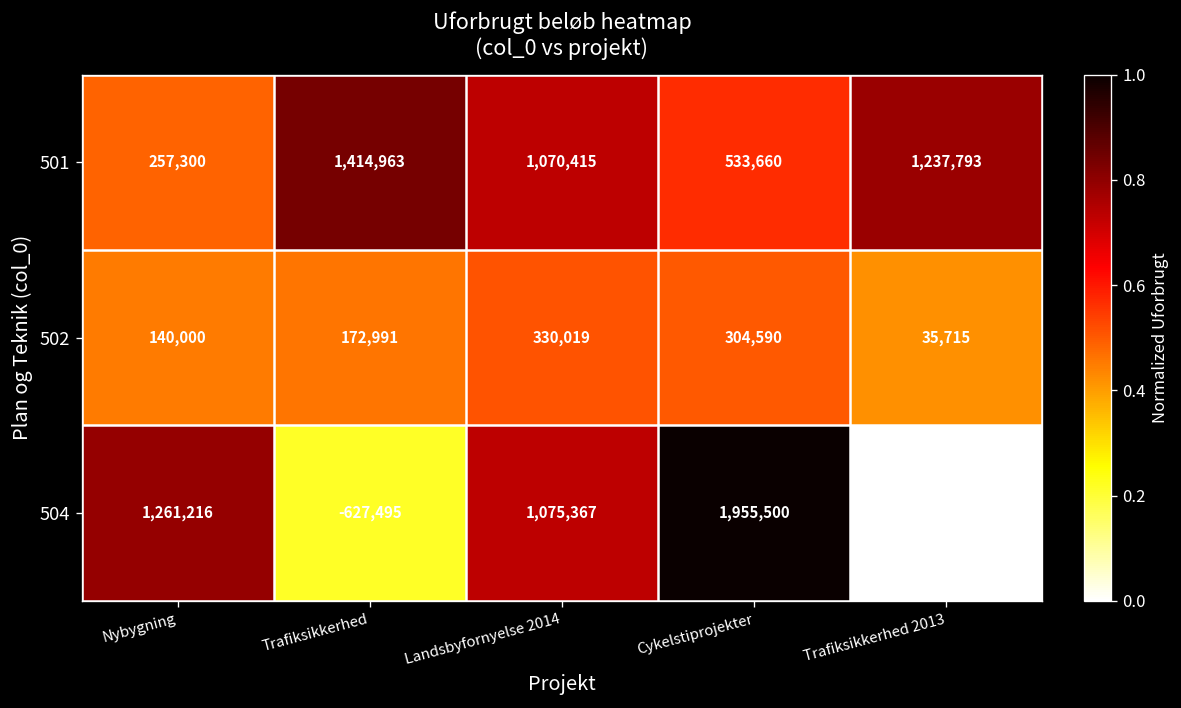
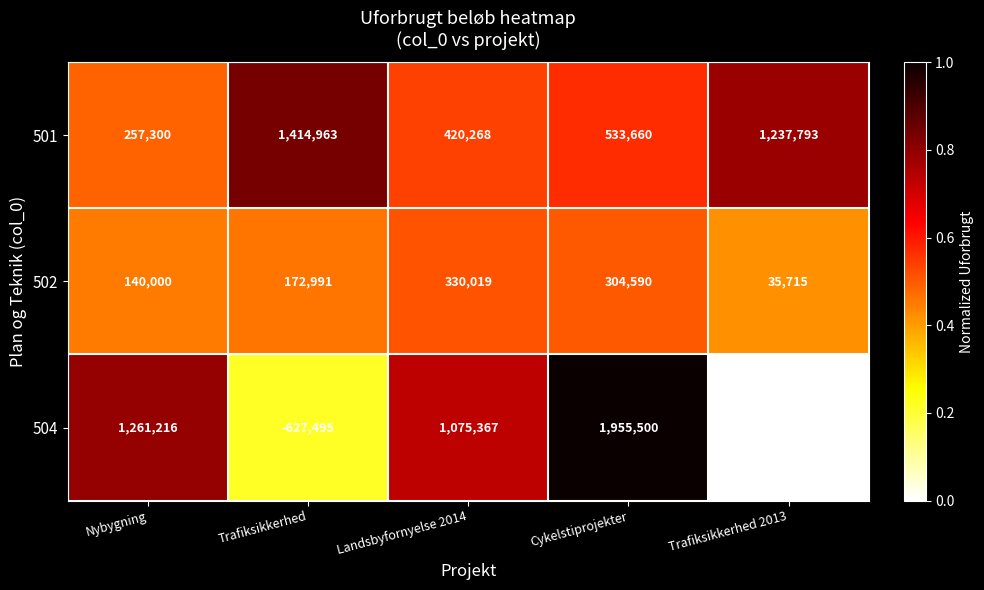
501, Landsbyfornyelse 2014: 1,070,415 -> 420,268
